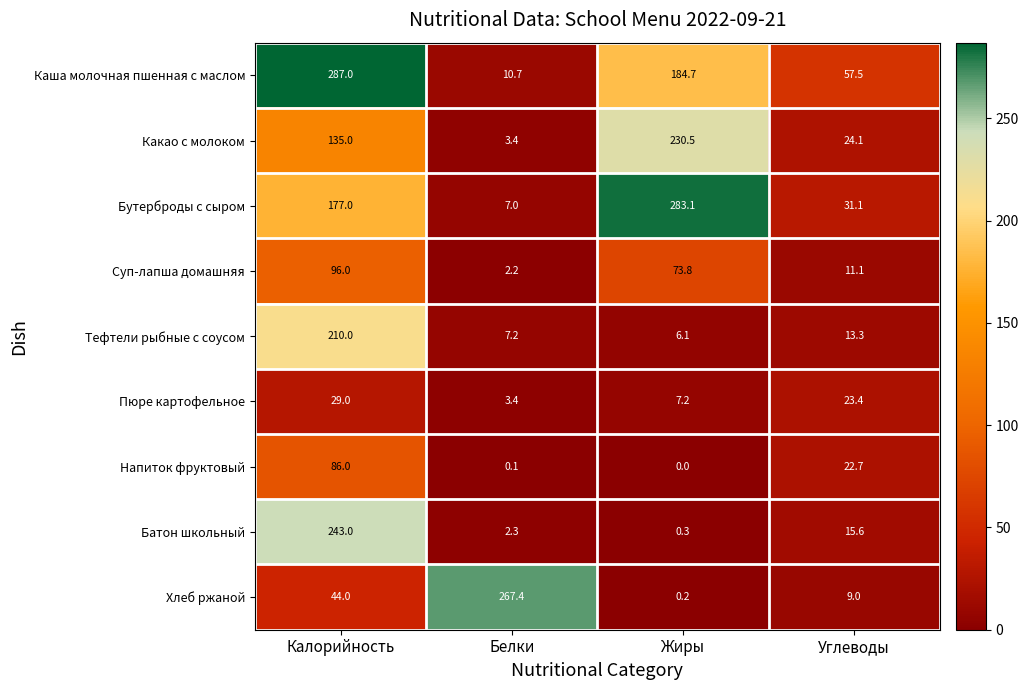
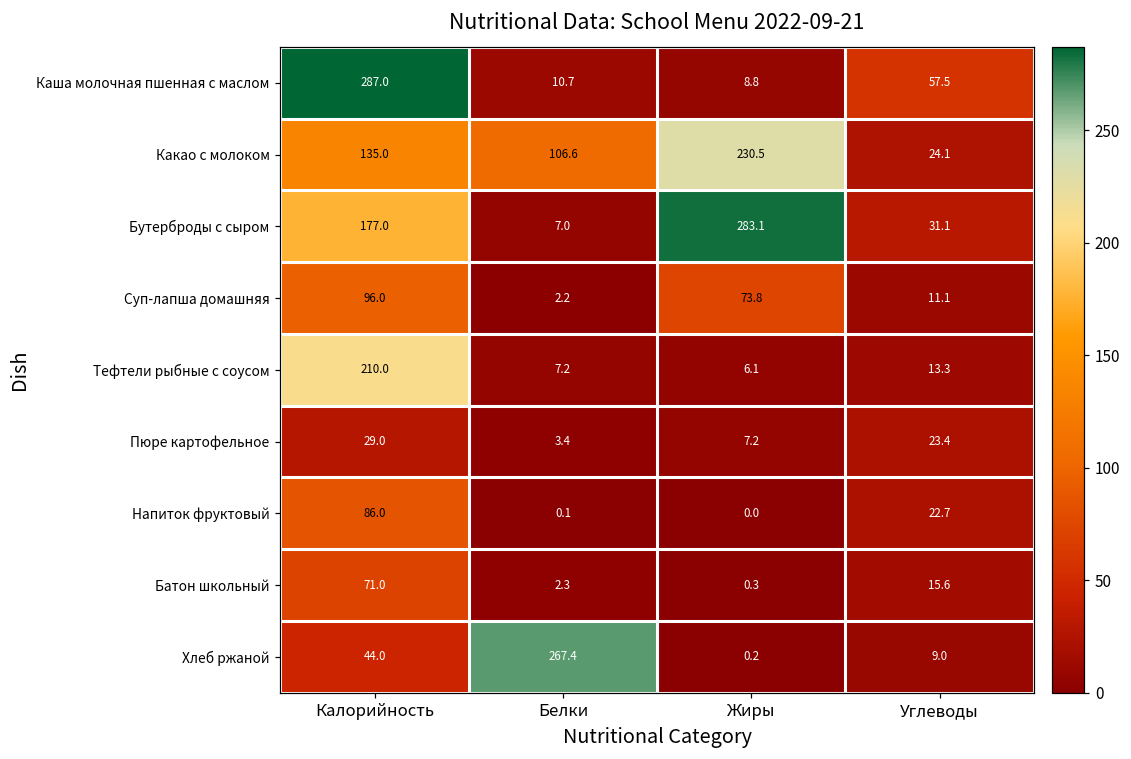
Каша молочная пшенная с маслом, Жиры: 184.7 -> 8.8
Какао с молоком, Белки: 3.4 -> 106.6
Батон школьный, Калорийность: 243.0 -> 71.0
